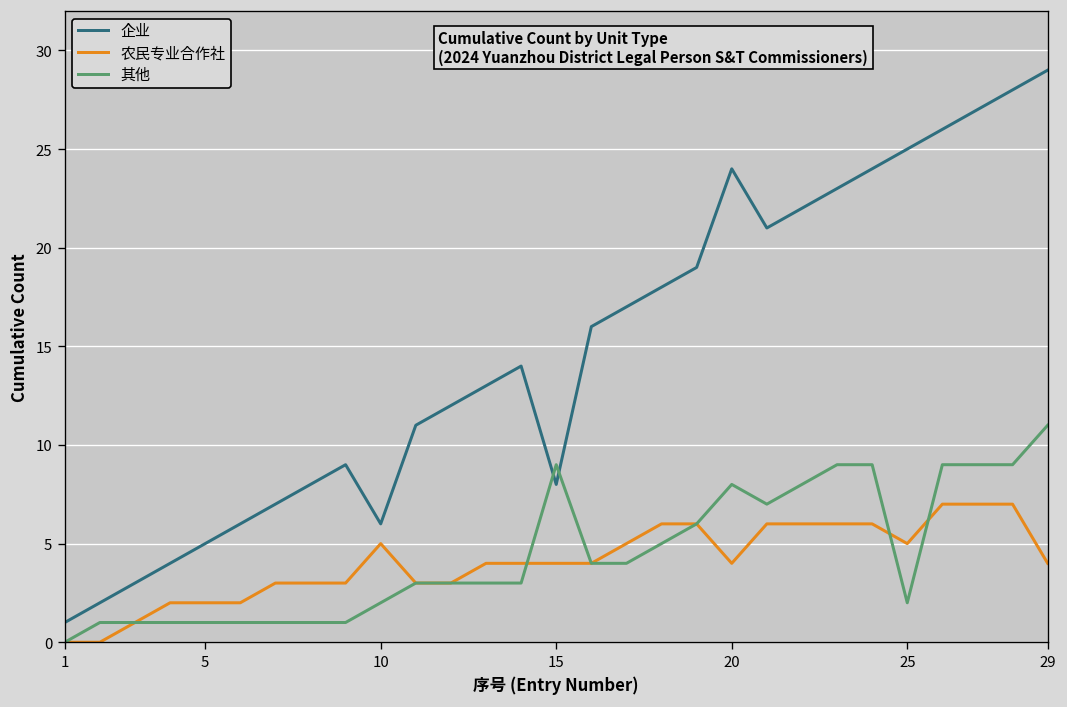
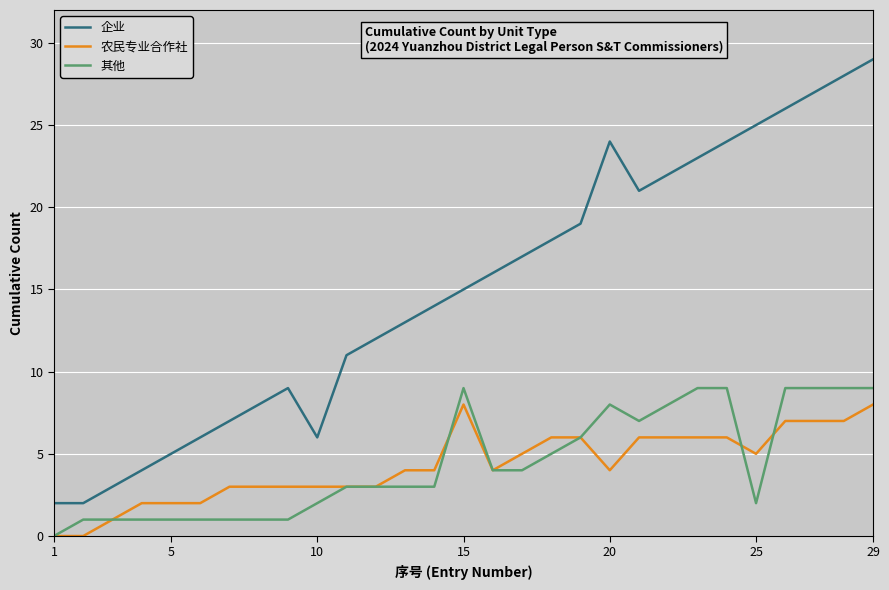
企业, 1: 1 -> 2
农民专业合作社, 10: 5 -> 3
企业, 15: 8 -> 15
农民专业合作社, 15: 4 -> 8
农民专业合作社, 29: 4 -> 8
其他, 29: 11 -> 9
